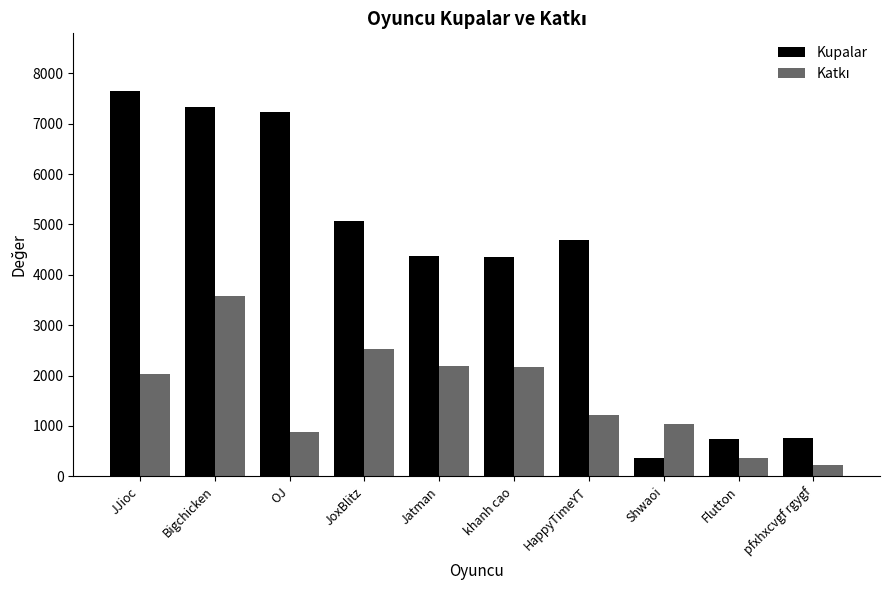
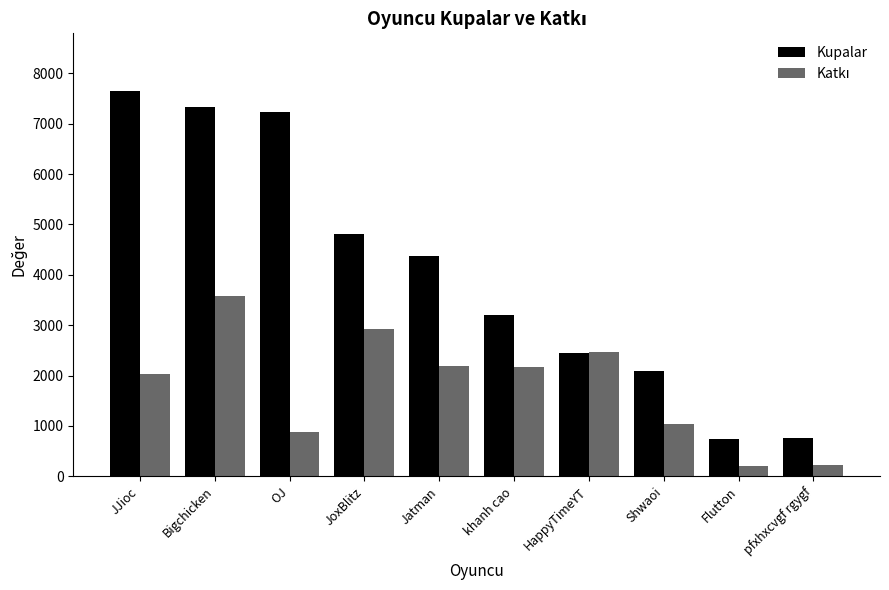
Kupalar, JoxBlitz: 5100 -> 4800
Katkı, JoxBlitz: 2500 -> 2900
Kupalar, khanh cao: 4400 -> 3200
Kupalar, HappyTimeYT: 4700 -> 2400
Katkı, HappyTimeYT: 1200 -> 2500
Kupalar, Shwaoi: 400 -> 2100
Katkı, Flutton: 400 -> 200
